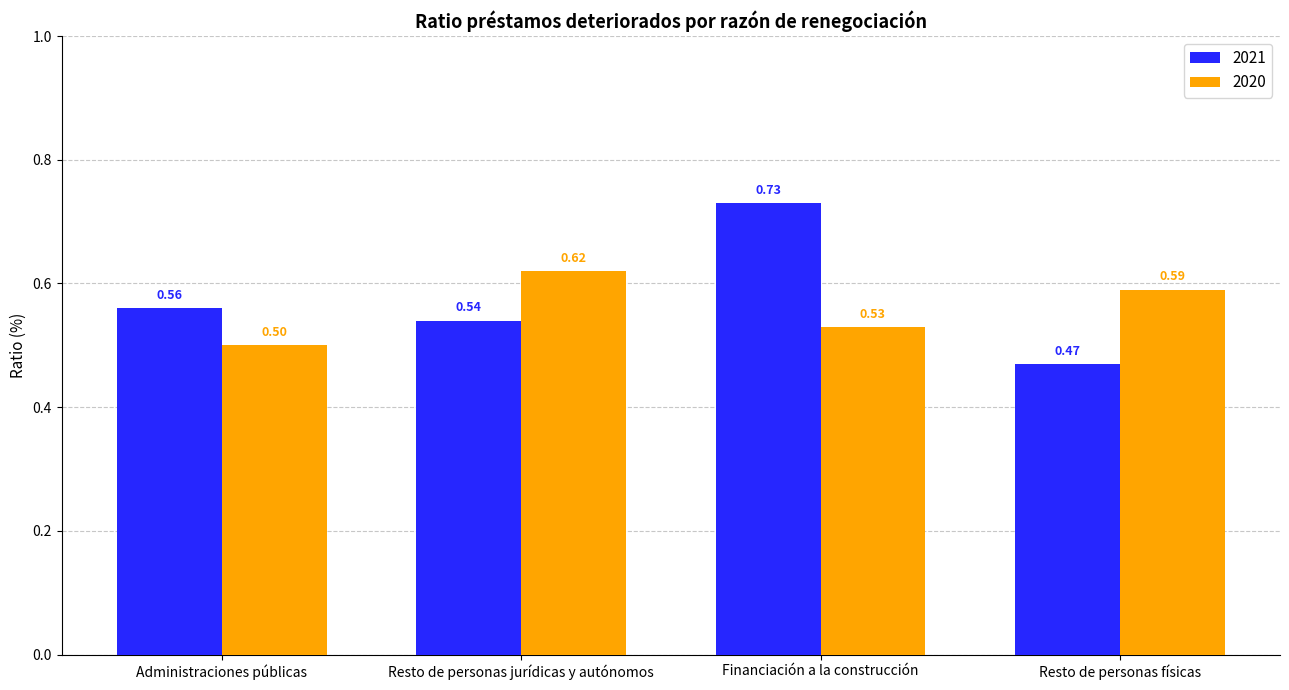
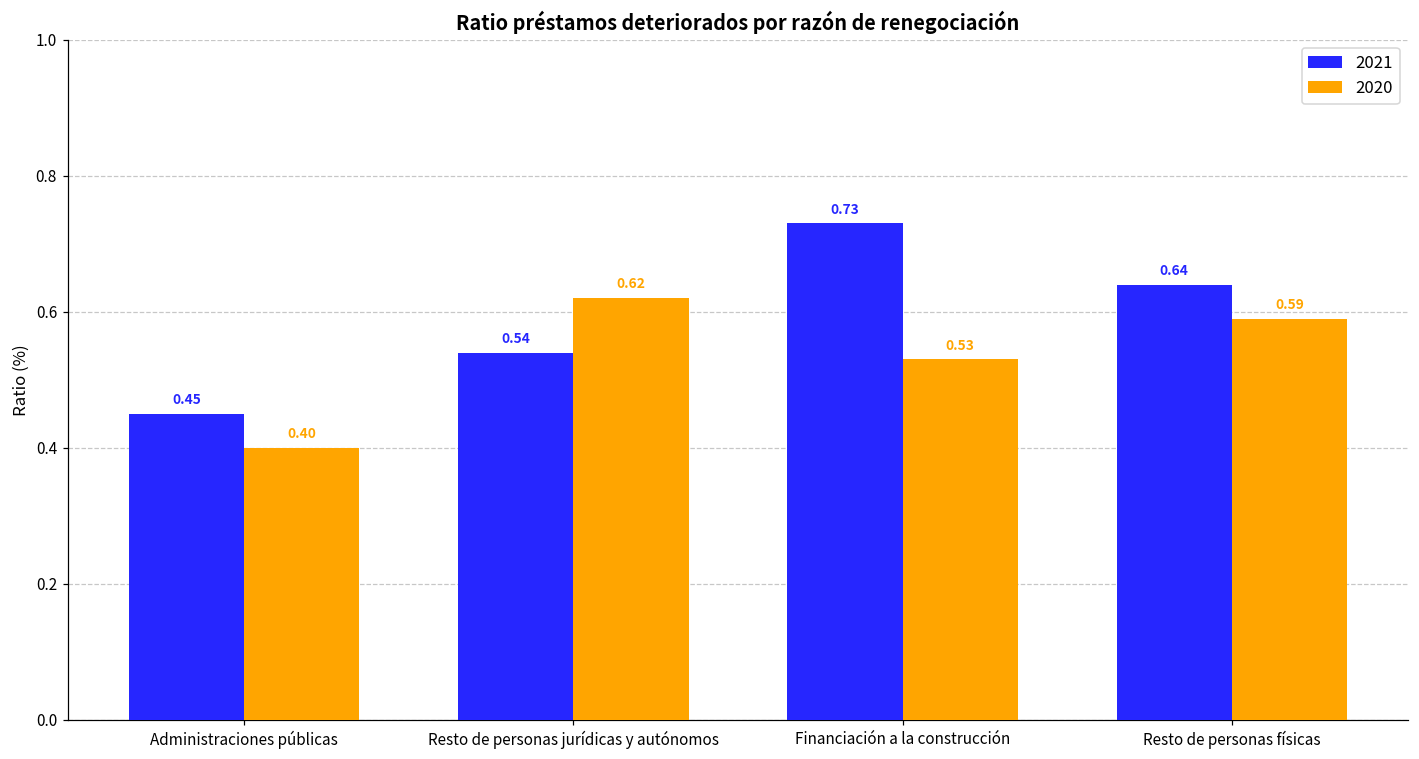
2021, Administraciones públicas: 0.56 -> 0.45
2020, Administraciones públicas: 0.50 -> 0.40
2021, Resto de personas físicas: 0.47 -> 0.64
